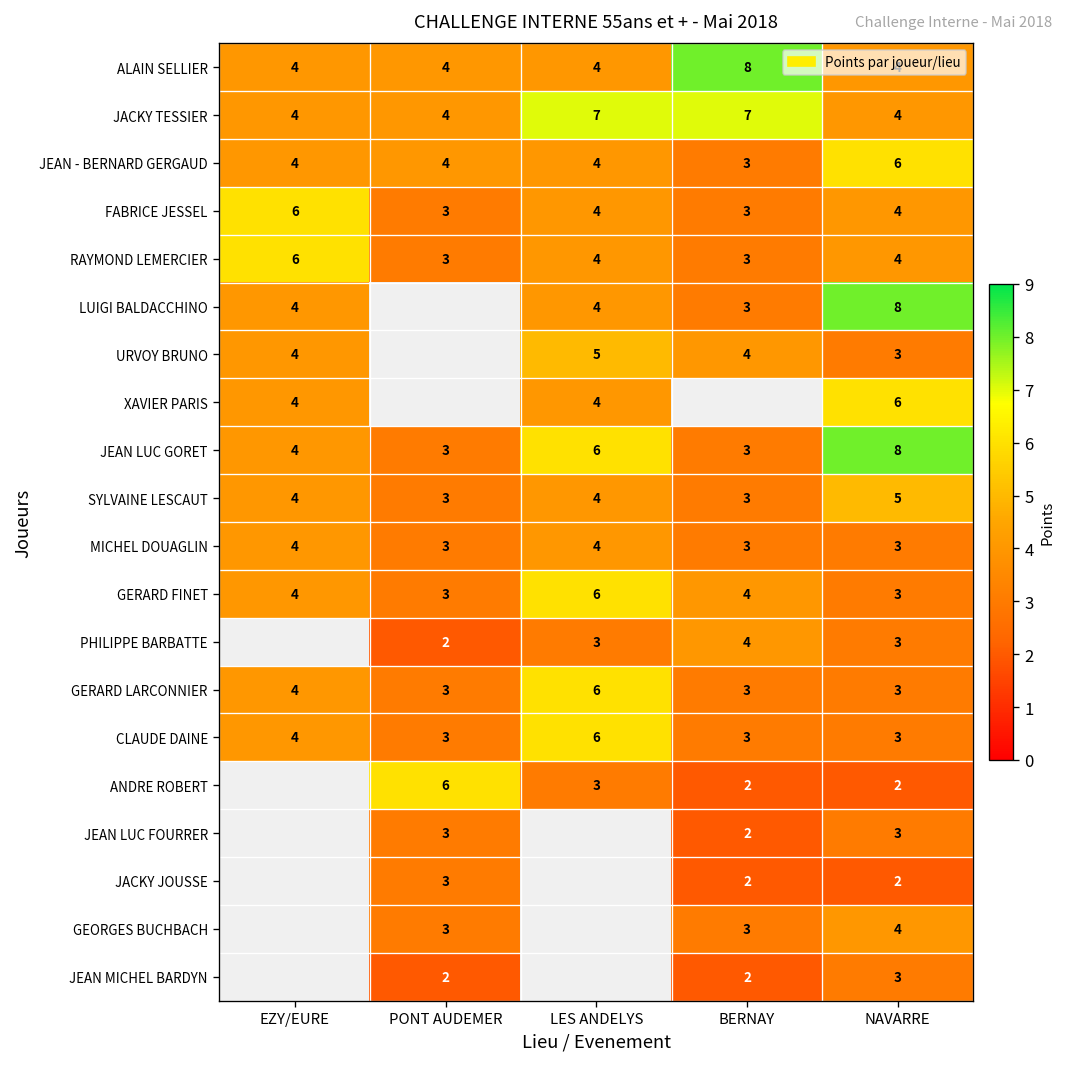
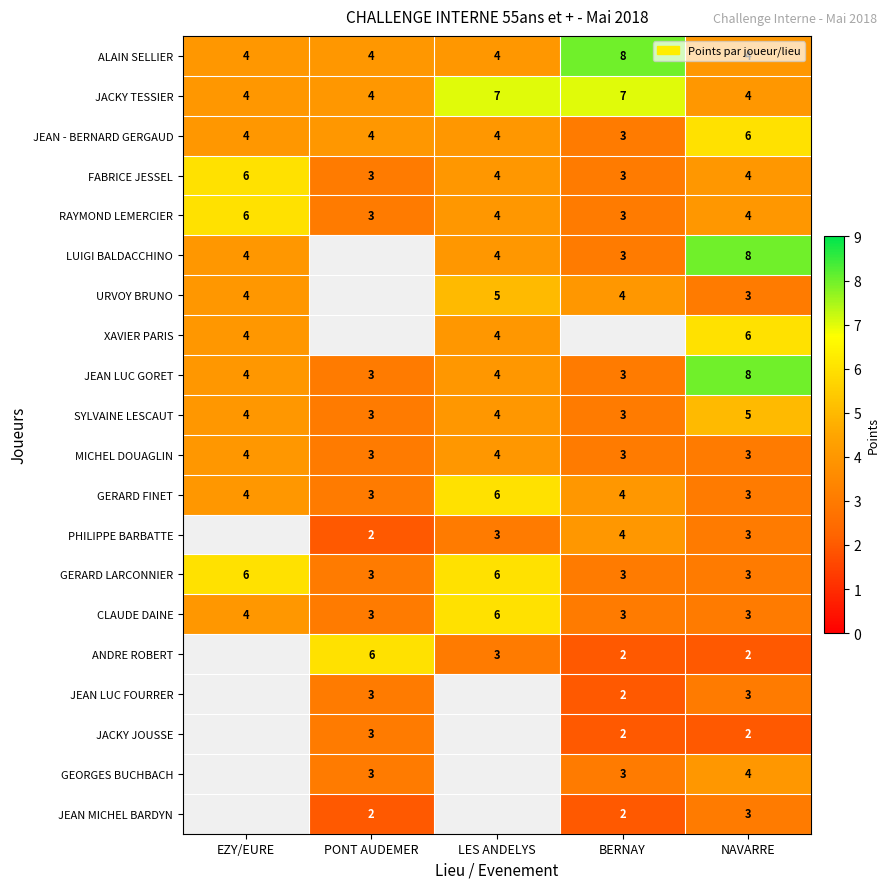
JEAN LUC GORET, LES ANDELYS: 6 -> 4
GERARD LARCONNIER, EZY/EURE: 4 -> 6
